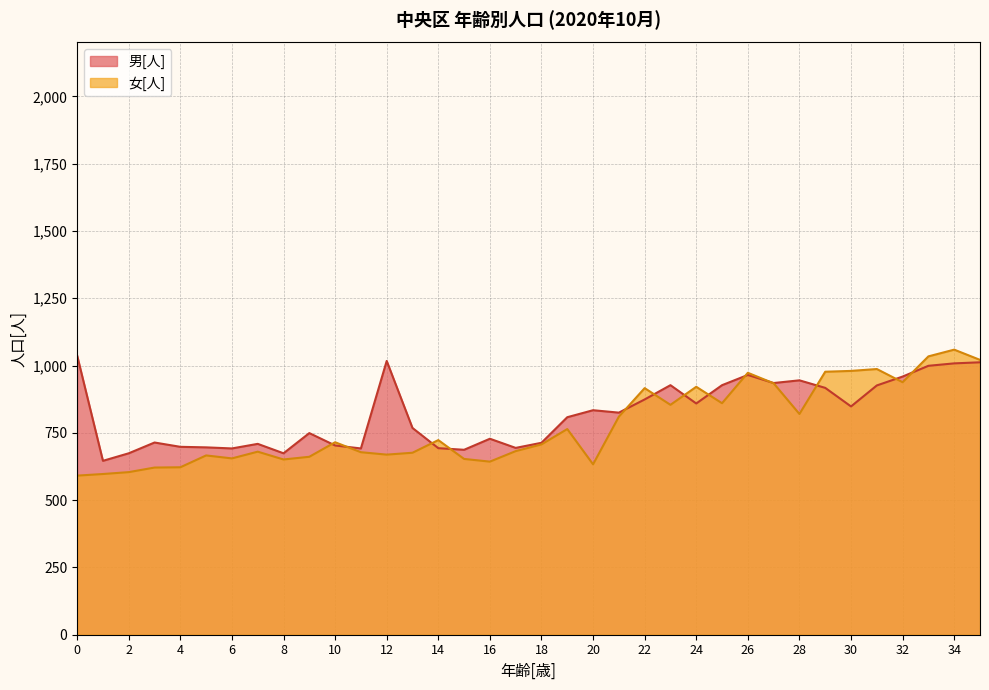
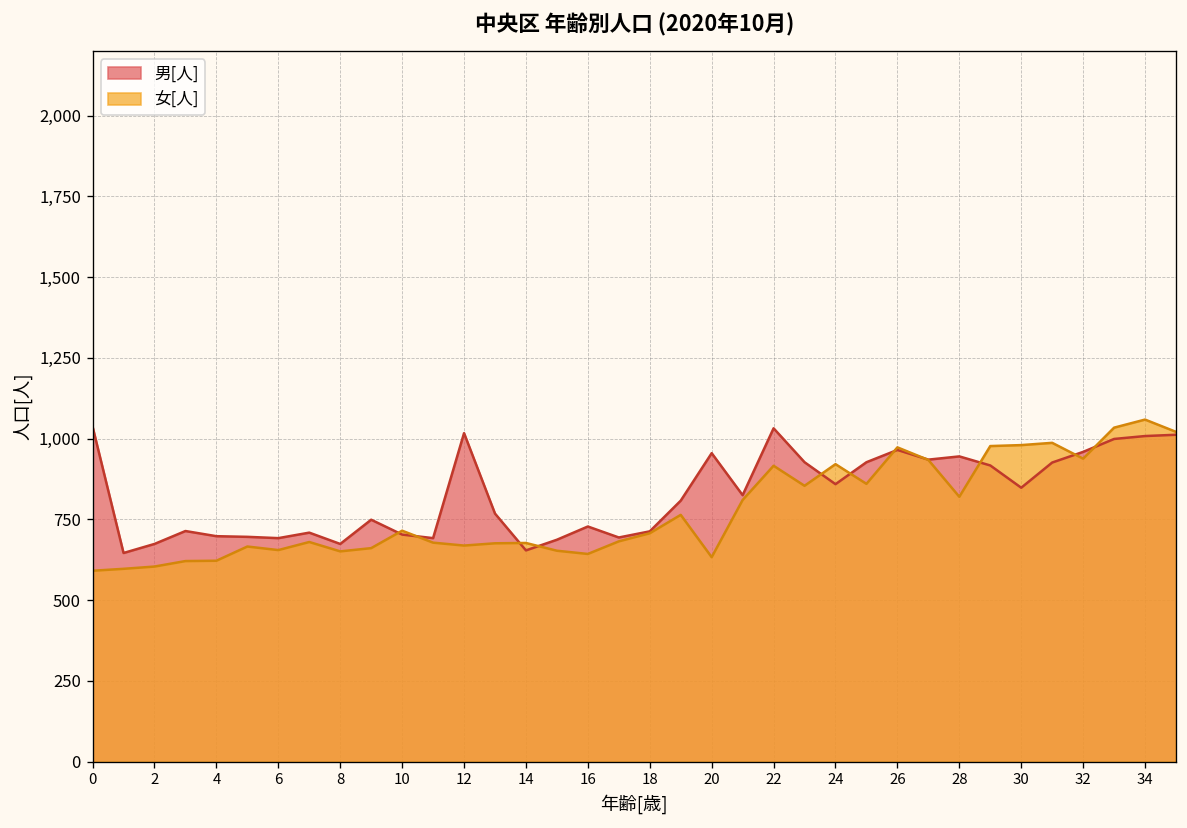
男[人], 14: 690 -> 650
女[人], 14: 720 -> 680
男[人], 20: 830 -> 960
男[人], 22: 870 -> 1,030
